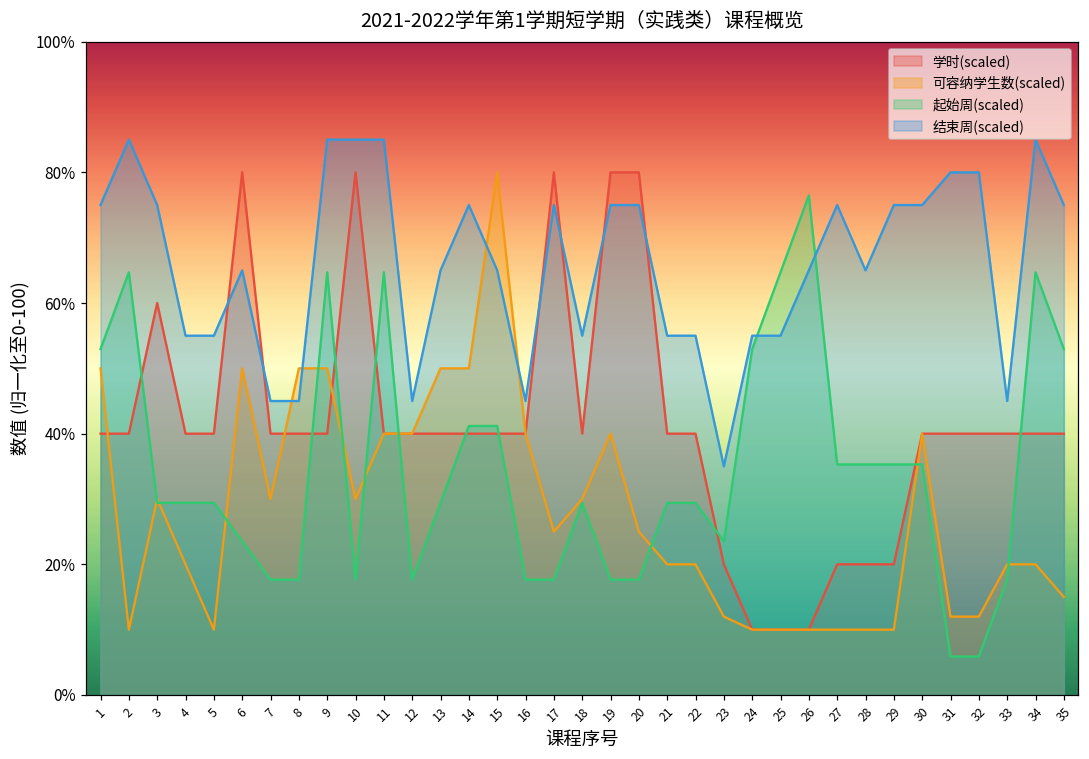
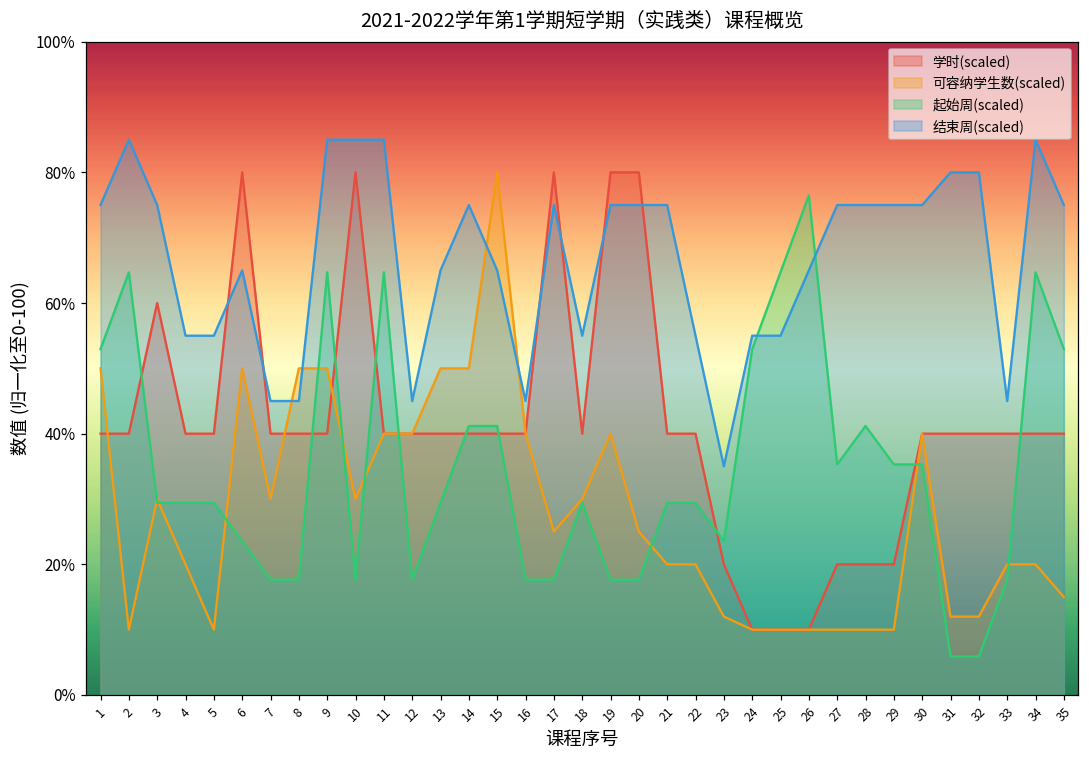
结束周(scaled), 21: 55% -> 75%
起始周(scaled), 28: 35% -> 41%
结束周(scaled), 28: 65% -> 75%
